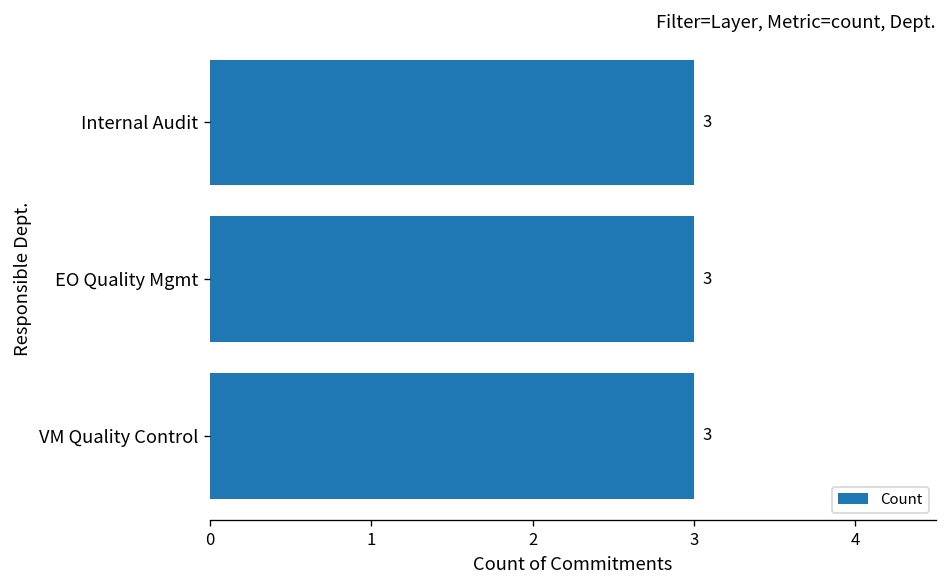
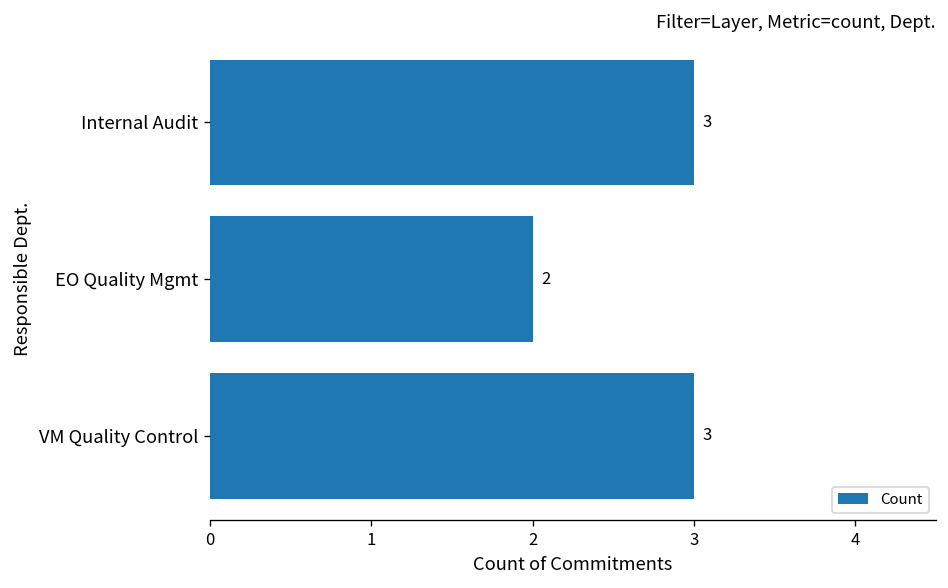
EO Quality Mgmt: 3 -> 2
